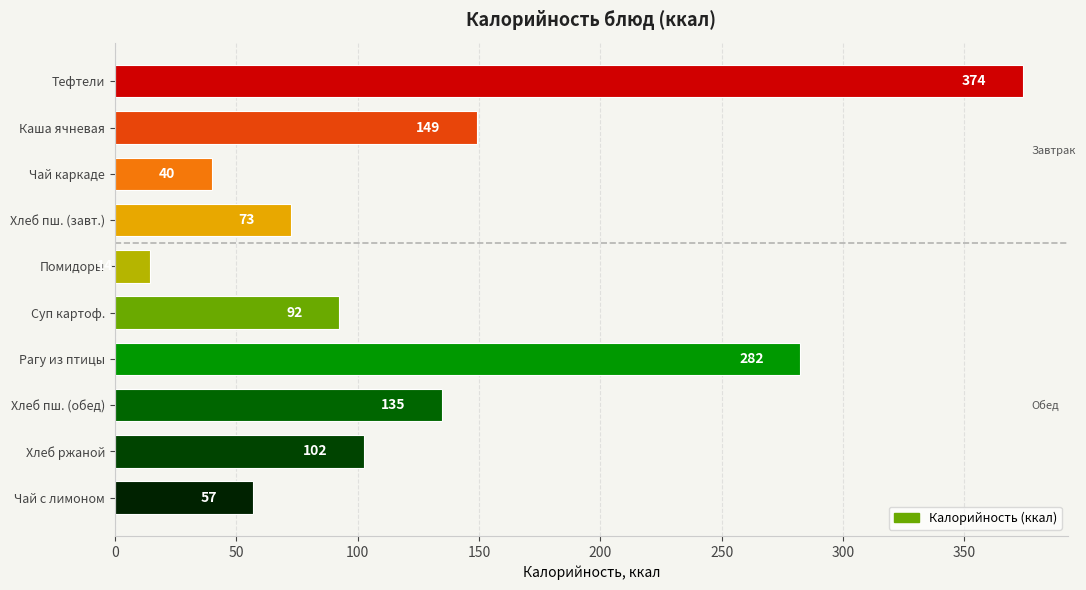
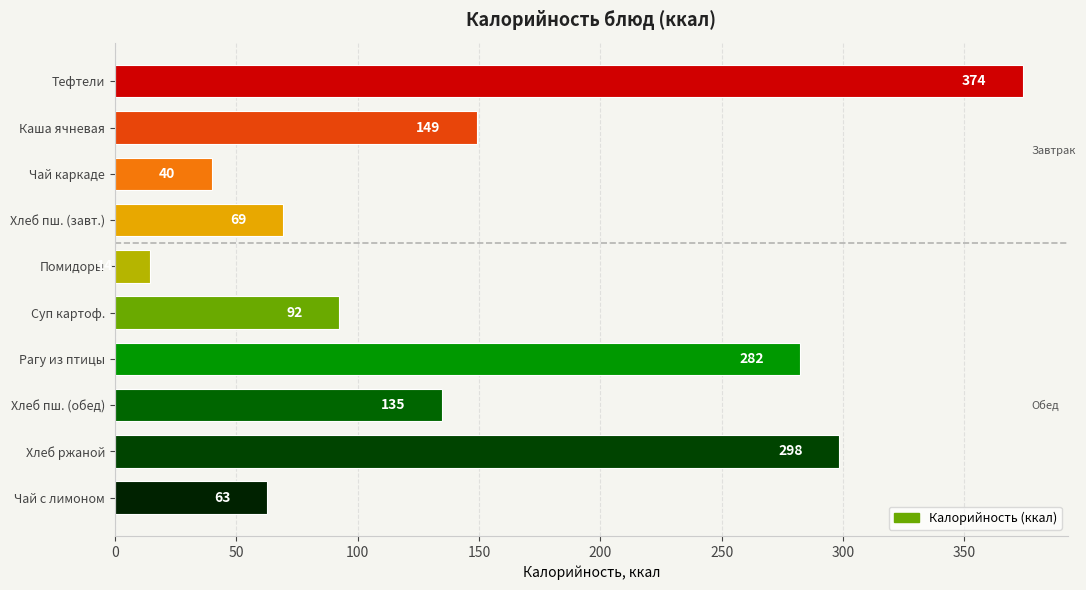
Хлеб пш. (завт.): 73 -> 69
Хлеб ржаной: 102 -> 298
Чай с лимоном: 57 -> 63
